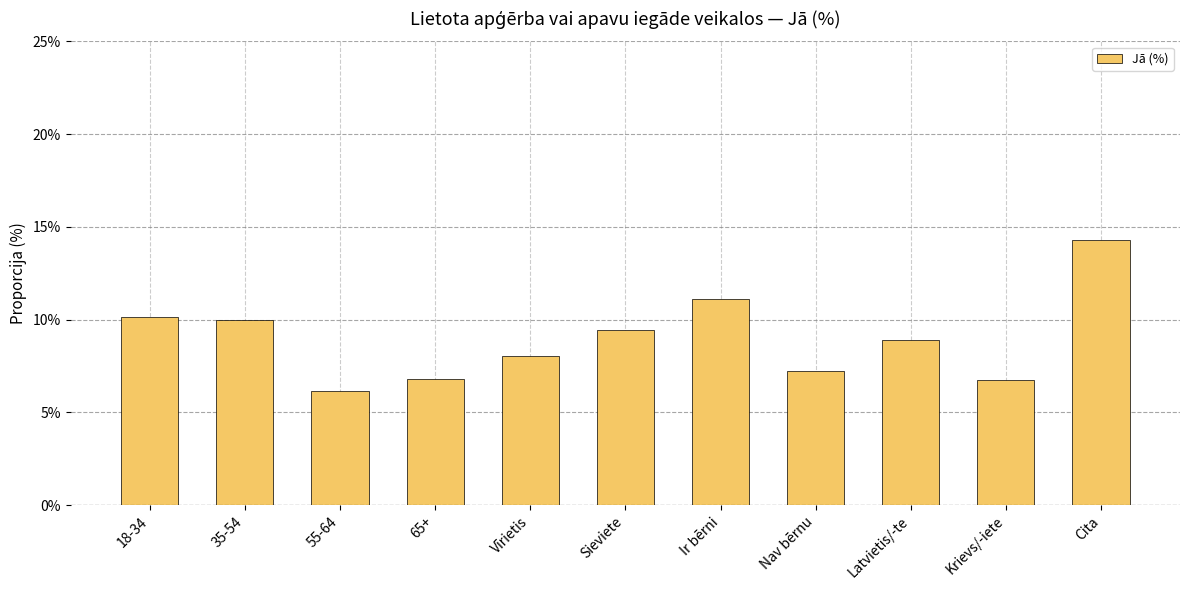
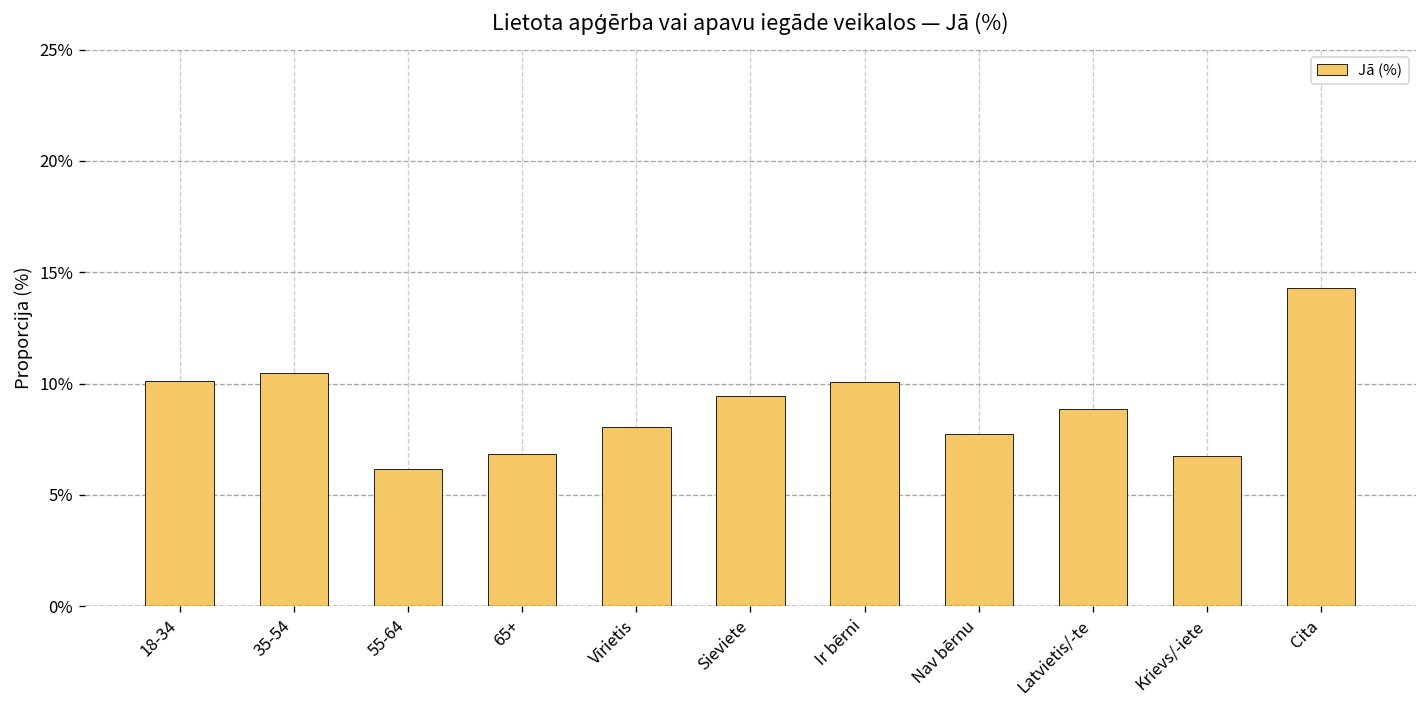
35-54: 10.0% -> 10.5%
Ir bērni: 11.1% -> 10.1%
Nav bērnu: 7.2% -> 7.7%
